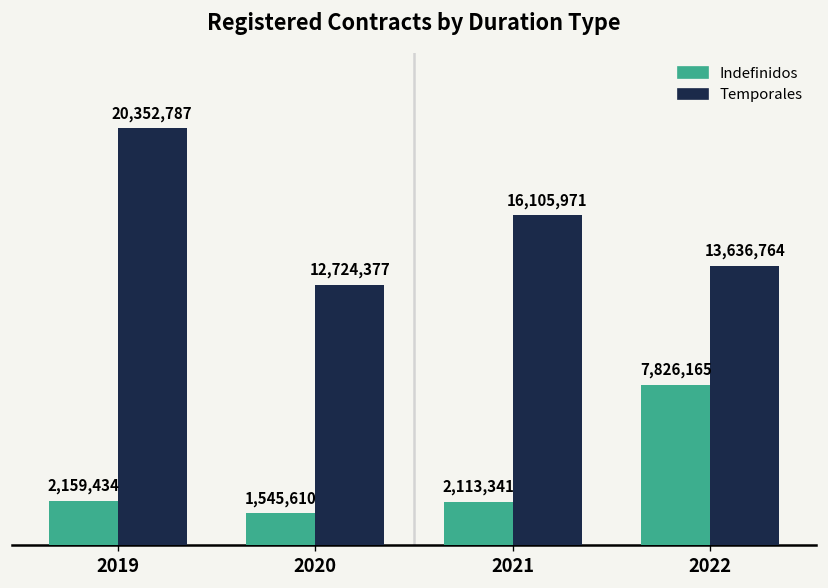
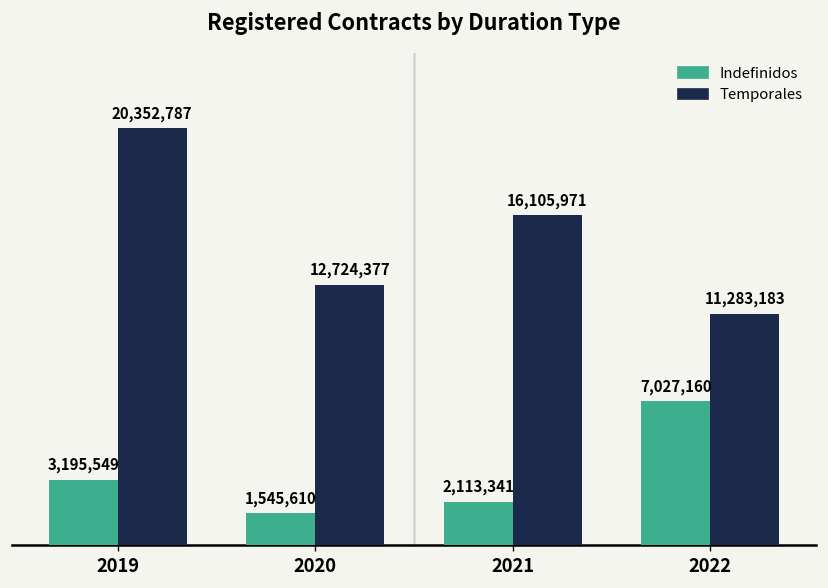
Indefinidos, 2019: 2,159,434 -> 3,195,549
Indefinidos, 2022: 7,826,165 -> 7,027,160
Temporales, 2022: 13,636,764 -> 11,283,183
